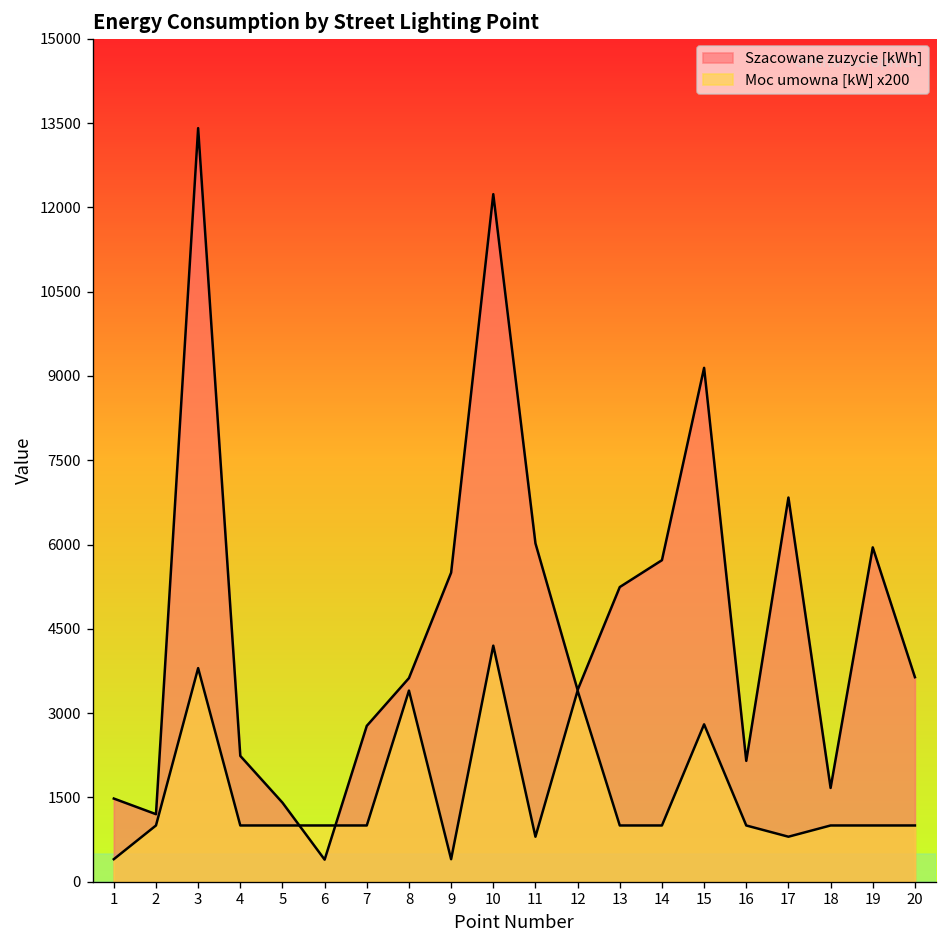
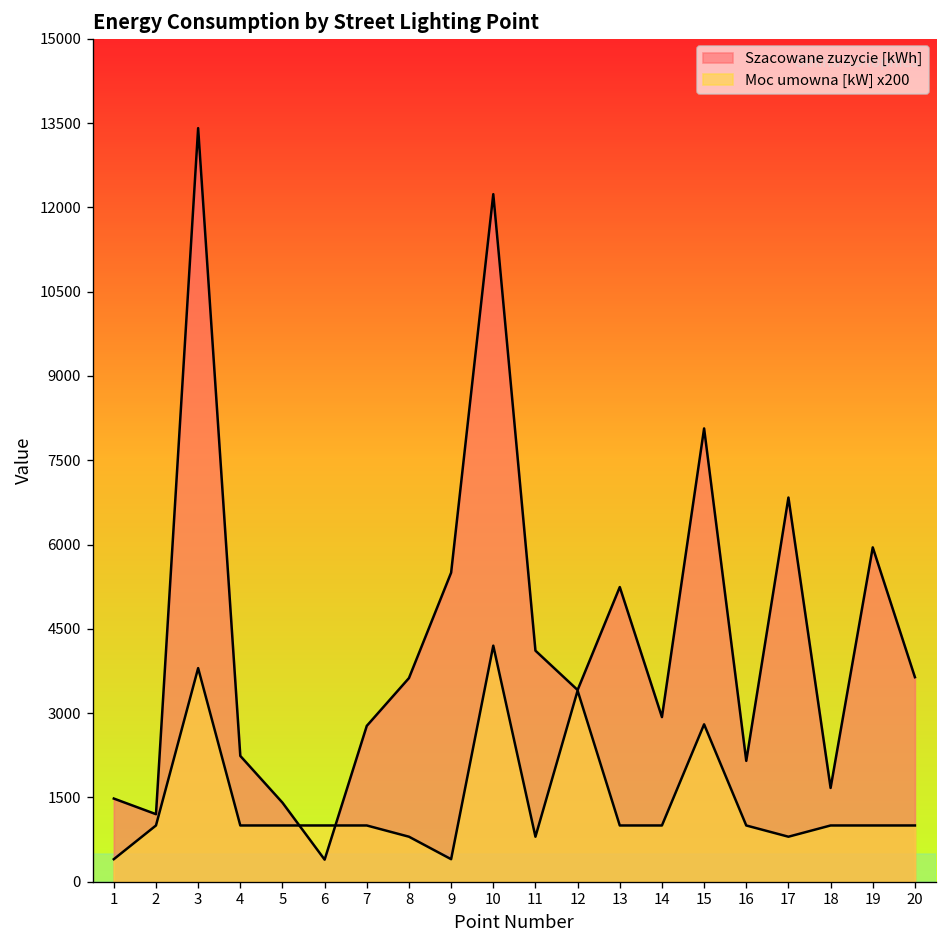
Moc umowna [kW] x200, 8: 3400 -> 800
Szacowane zuzycie [kWh], 11: 6000 -> 4100
Szacowane zuzycie [kWh], 14: 5700 -> 2900
Szacowane zuzycie [kWh], 15: 9100 -> 8100
